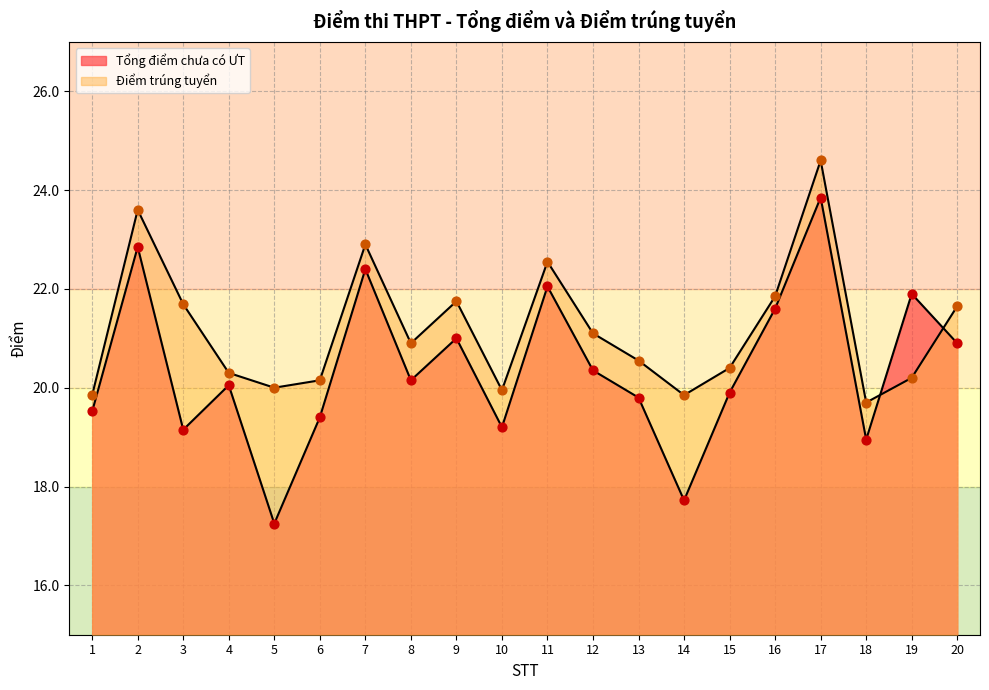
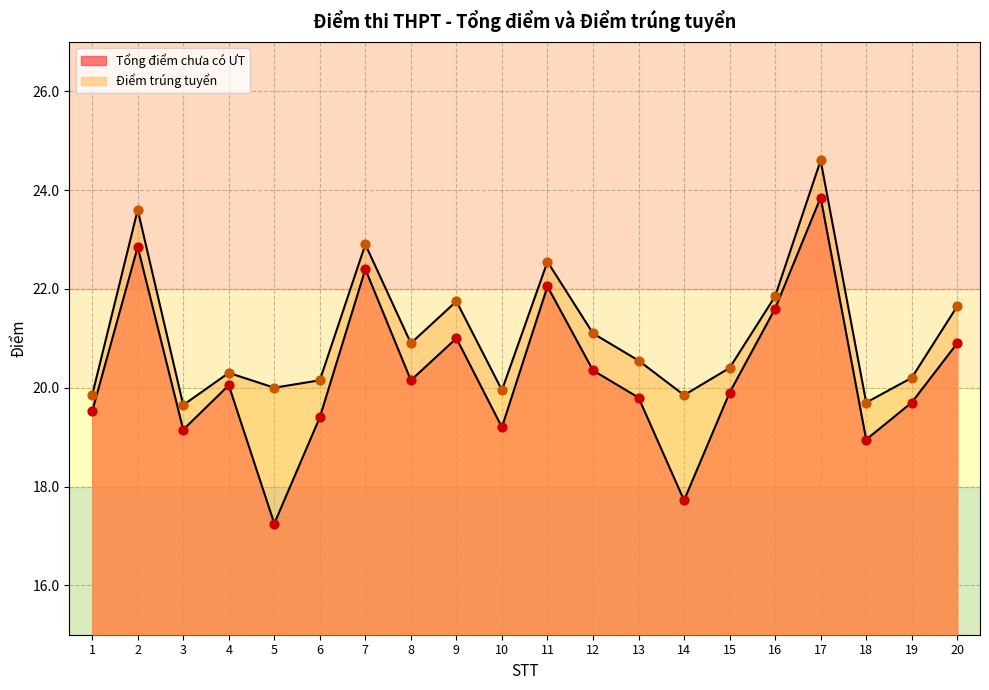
Điểm trúng tuyển, 3: 21.7 -> 19.7
Tổng điểm chưa có ƯT, 19: 21.9 -> 19.7
